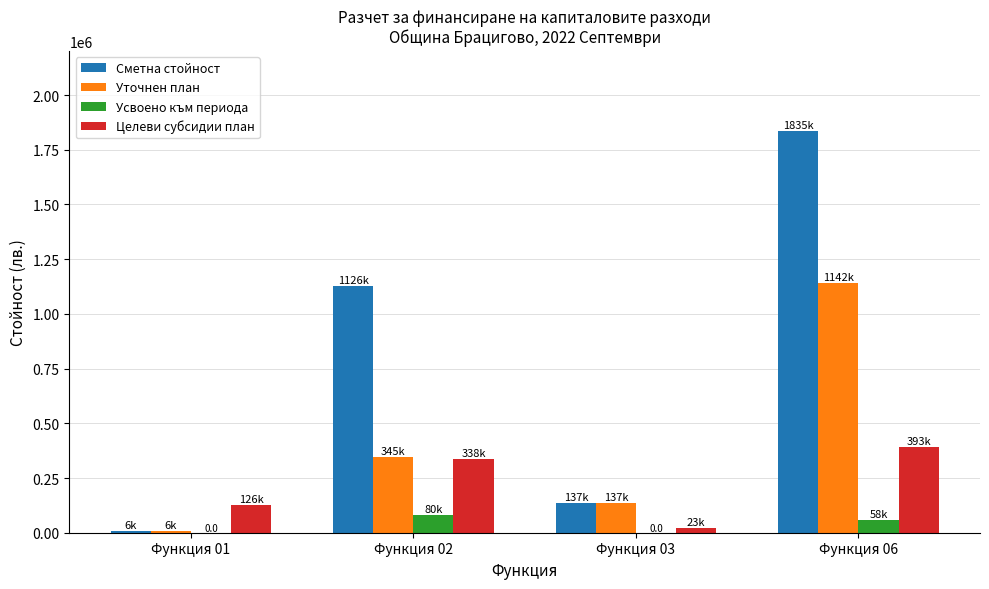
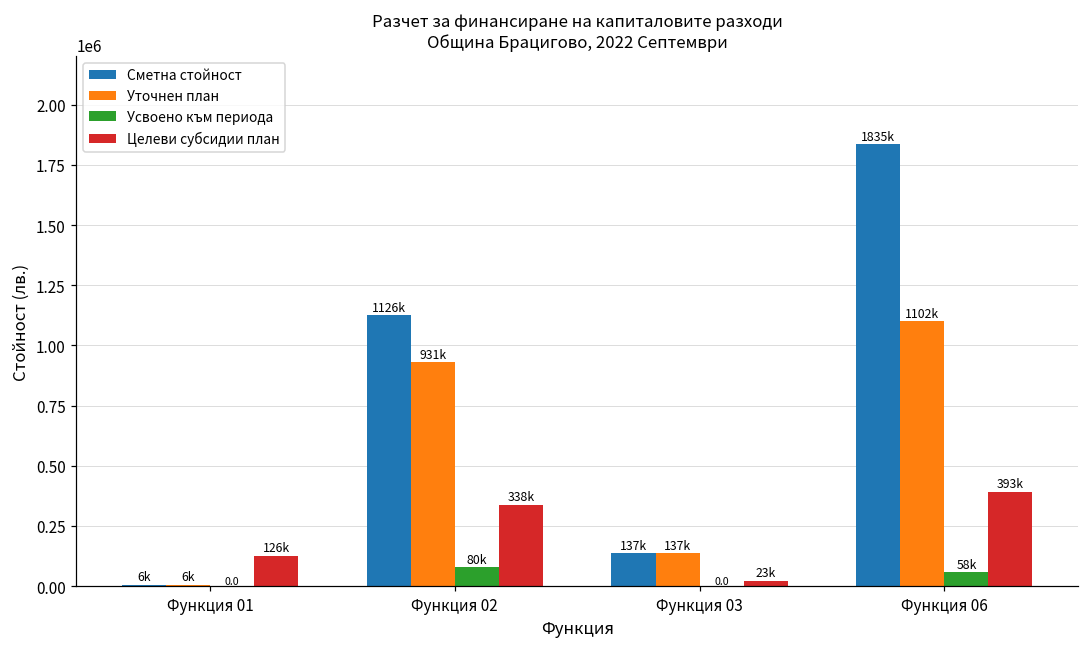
Уточнен план, Функция 02: 345k -> 931k
Уточнен план, Функция 06: 1142k -> 1102k
